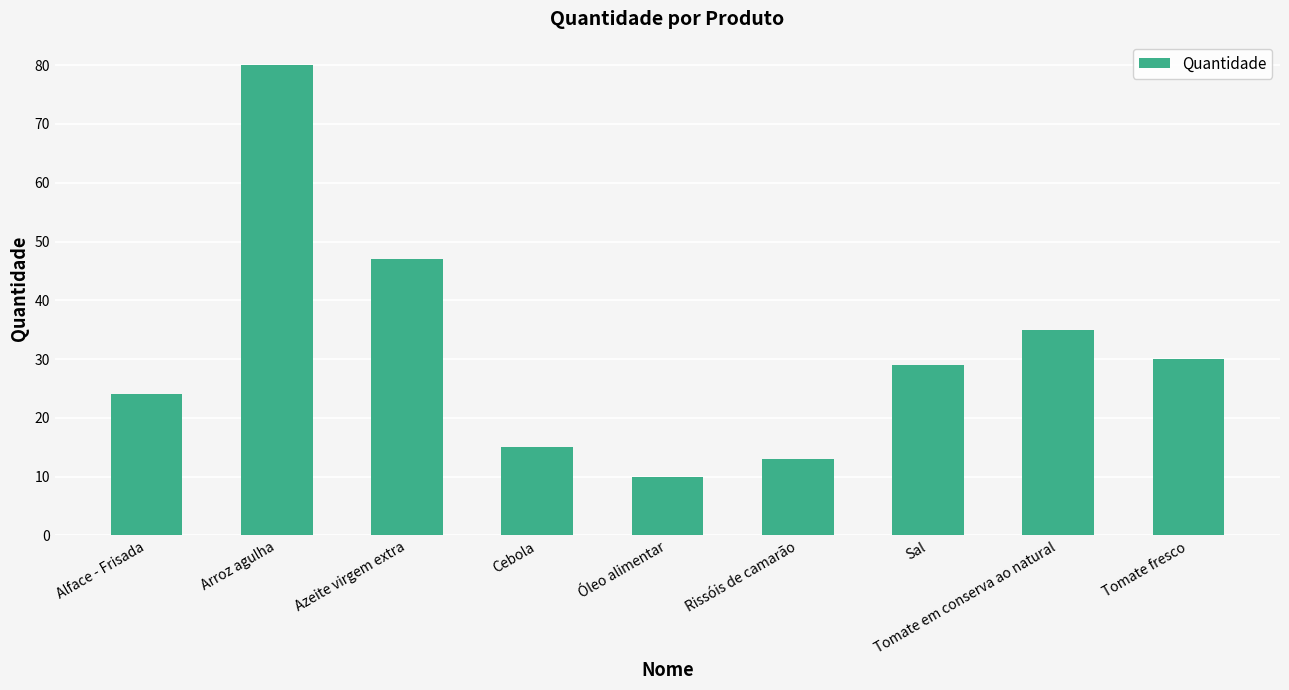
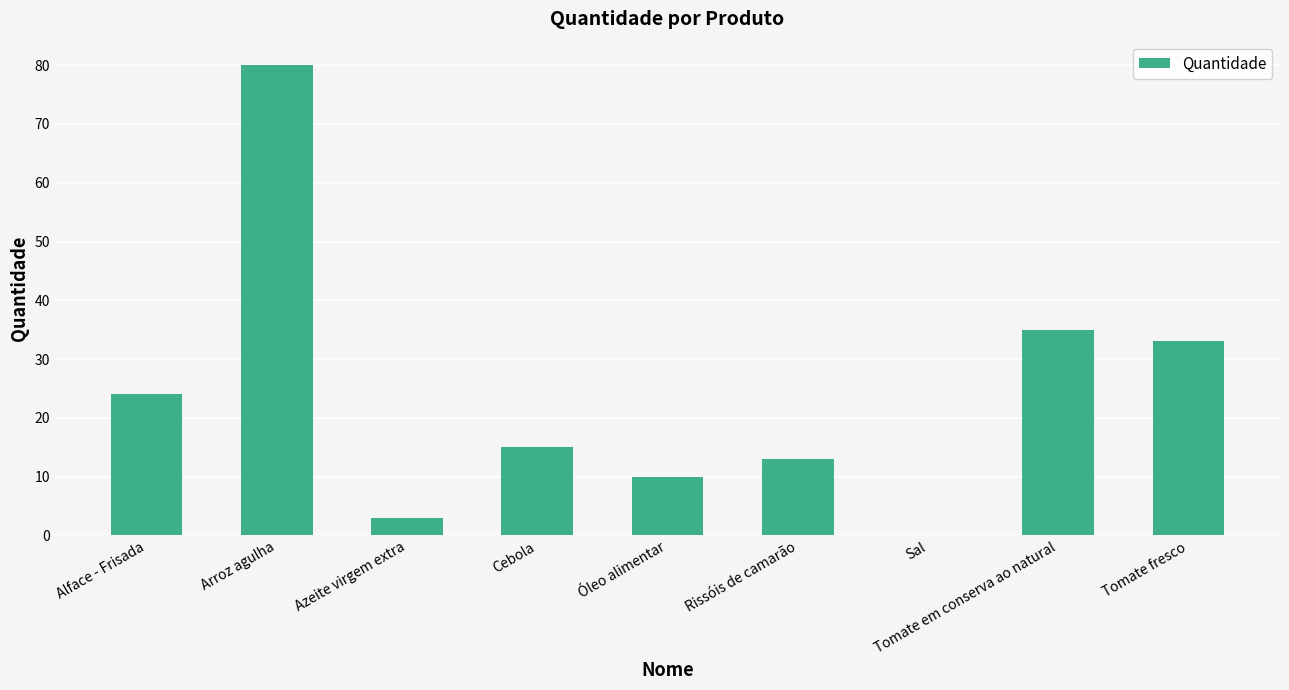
Azeite virgem extra: 47 -> 3
Sal: 29 -> 0
Tomate fresco: 30 -> 33
